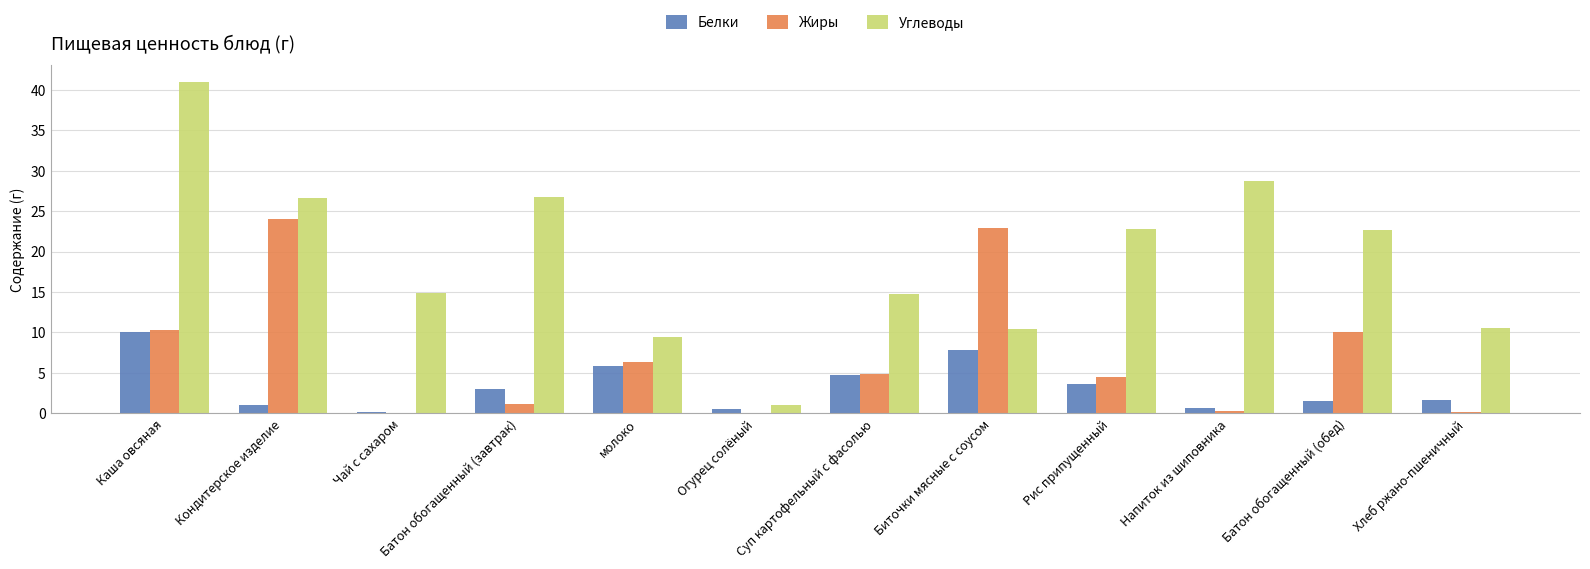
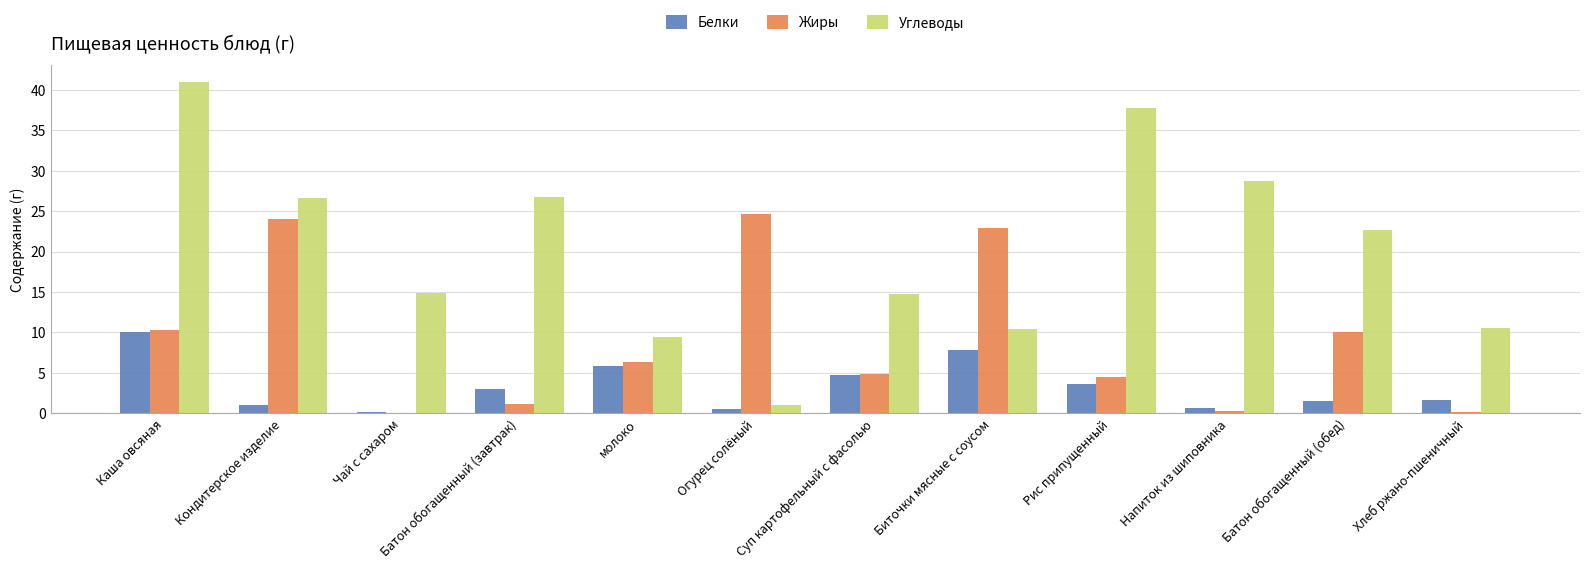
Жиры, Огурец солёный: 0 -> 25
Углеводы, Рис припущенный: 23 -> 38
